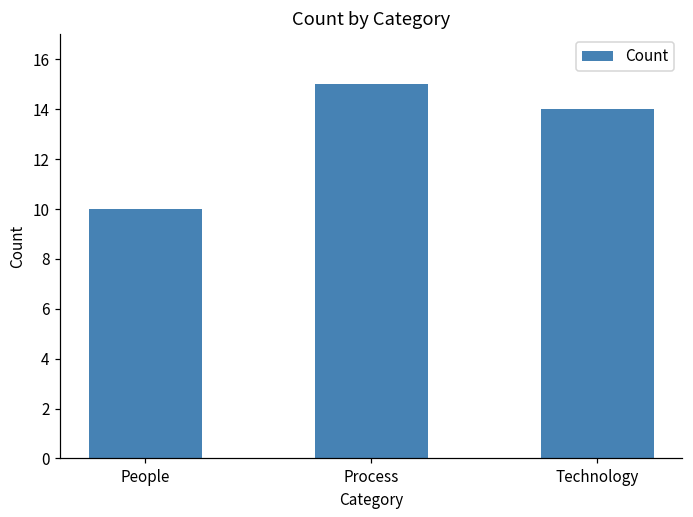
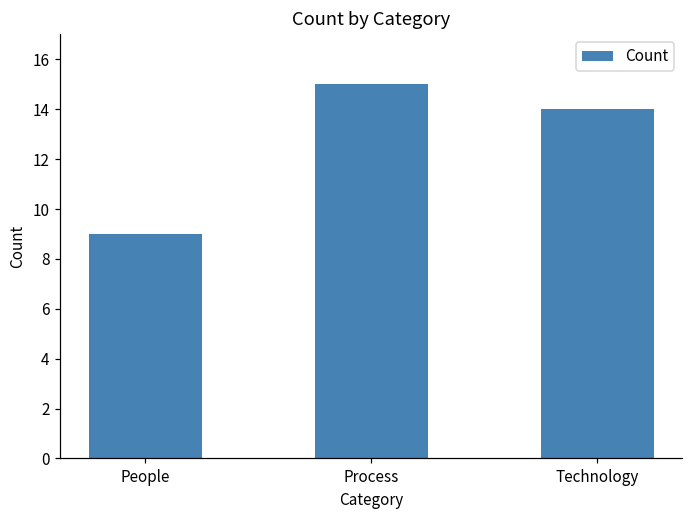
People: 10 -> 9
